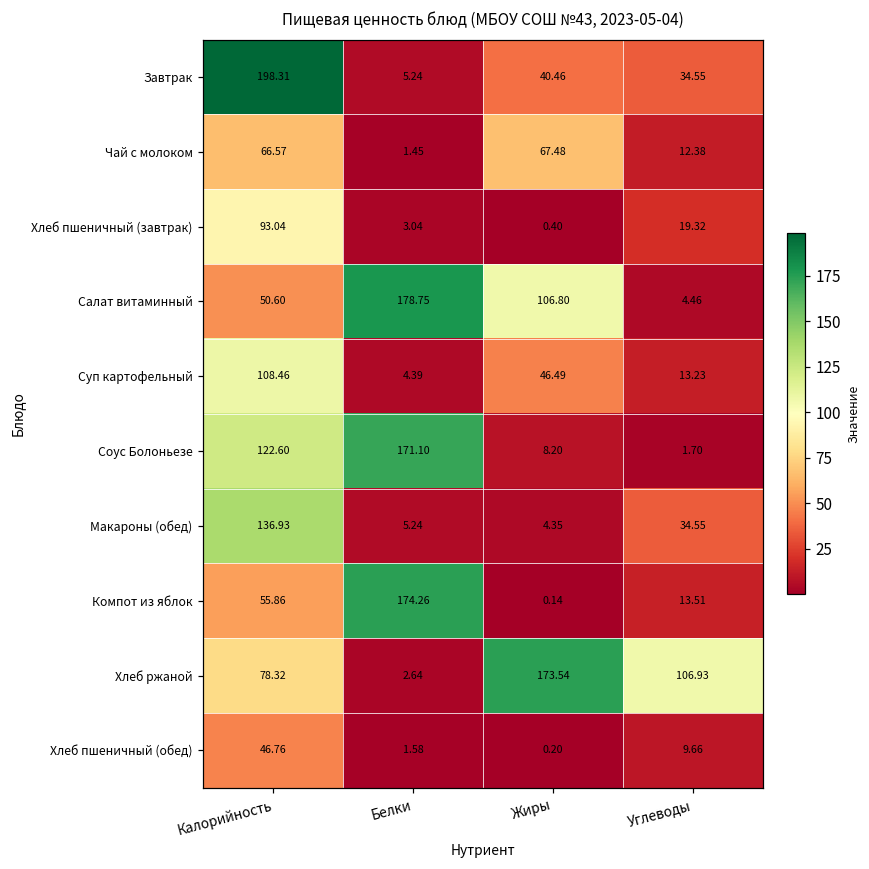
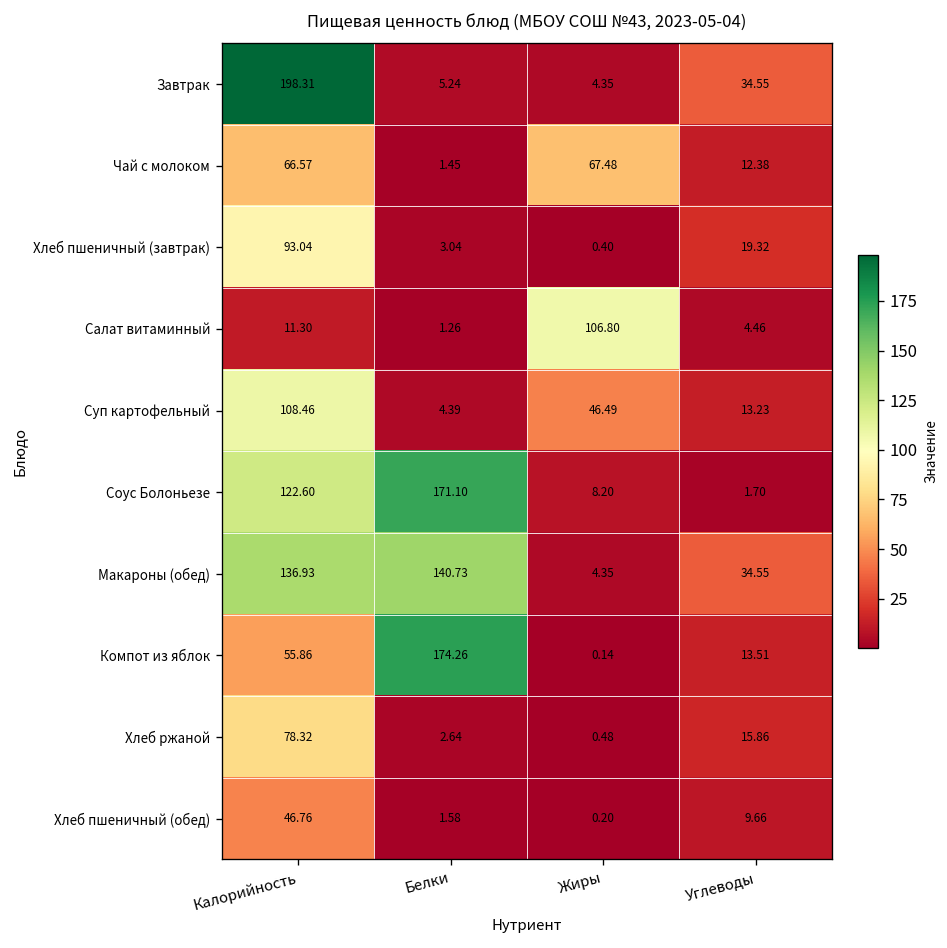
Завтрак, Жиры: 40.46 -> 4.35
Салат витаминный, Калорийность: 50.60 -> 11.30
Салат витаминный, Белки: 178.75 -> 1.26
Макароны (обед), Белки: 5.24 -> 140.73
Хлеб ржаной, Жиры: 173.54 -> 0.48
Хлеб ржаной, Углеводы: 106.93 -> 15.86
